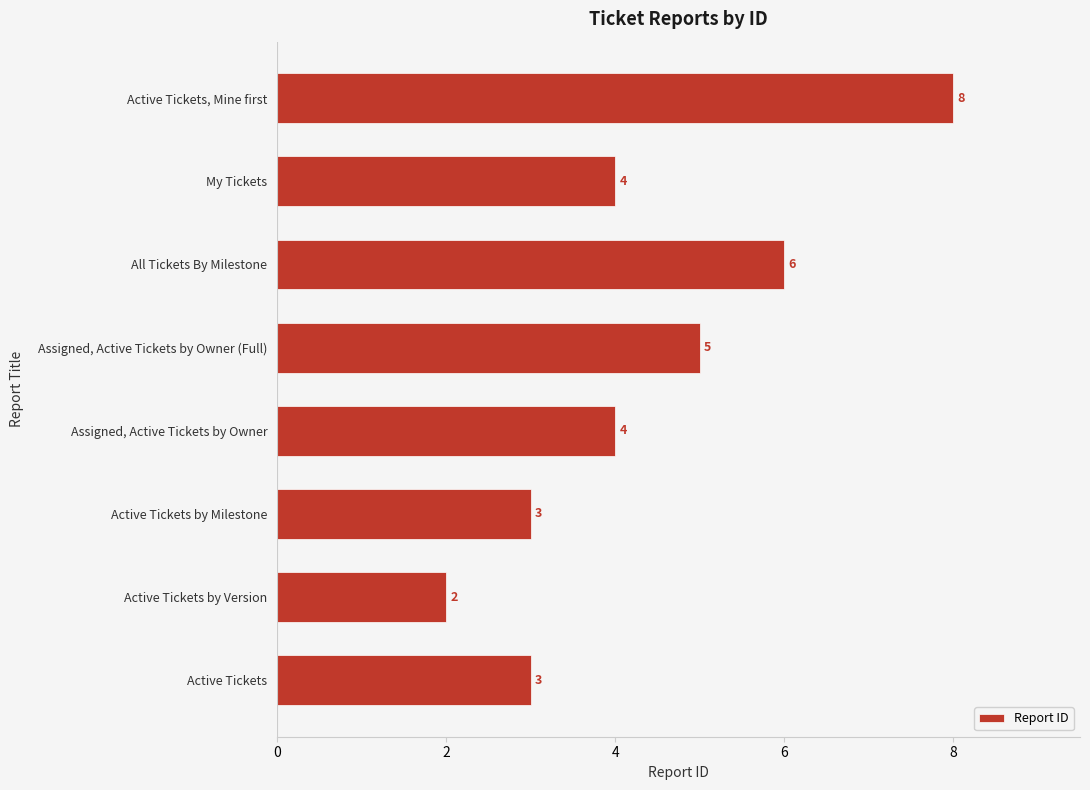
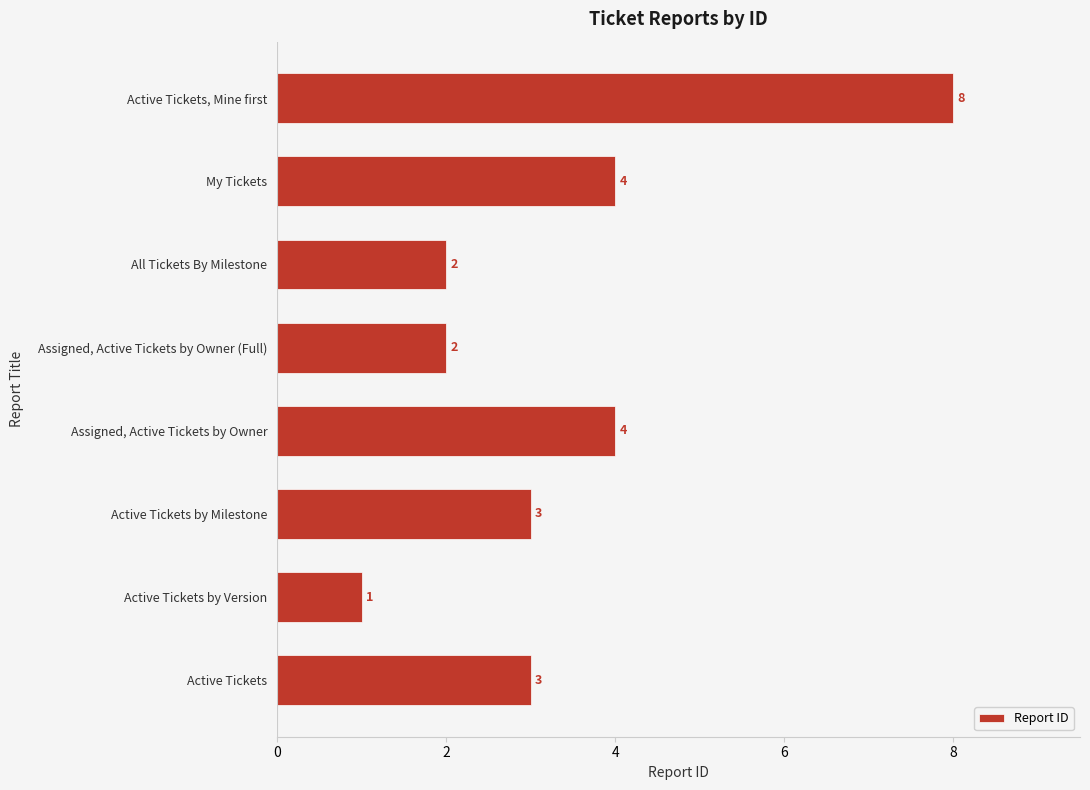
All Tickets By Milestone: 6 -> 2
Assigned, Active Tickets by Owner (Full): 5 -> 2
Active Tickets by Version: 2 -> 1
